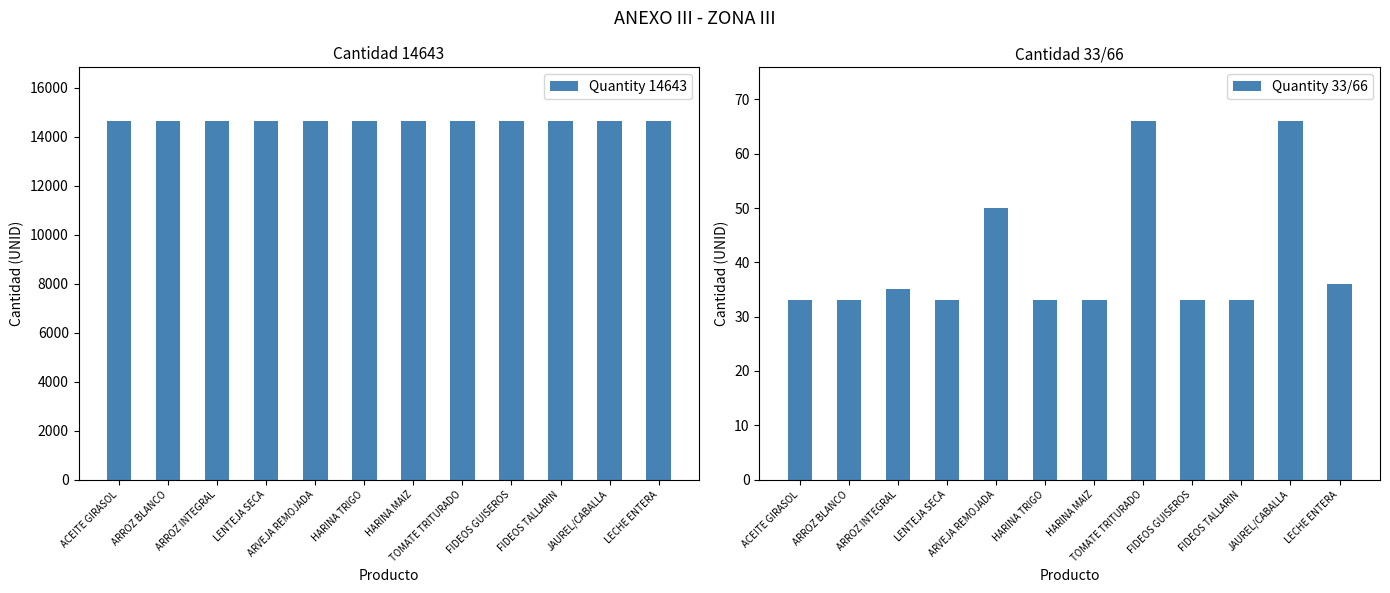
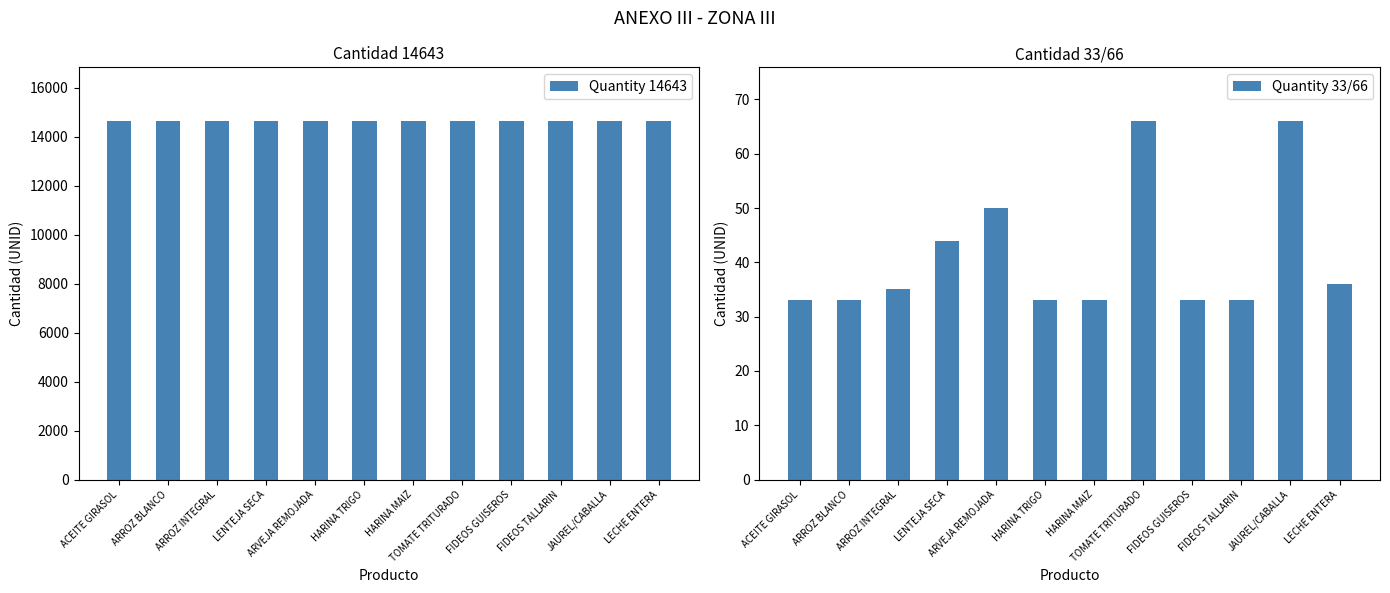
Cantidad 33/66, LENTEJA SECA: 33 -> 44
